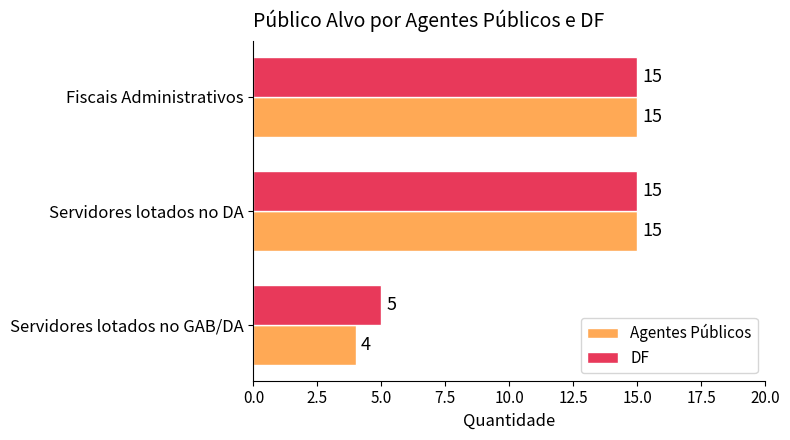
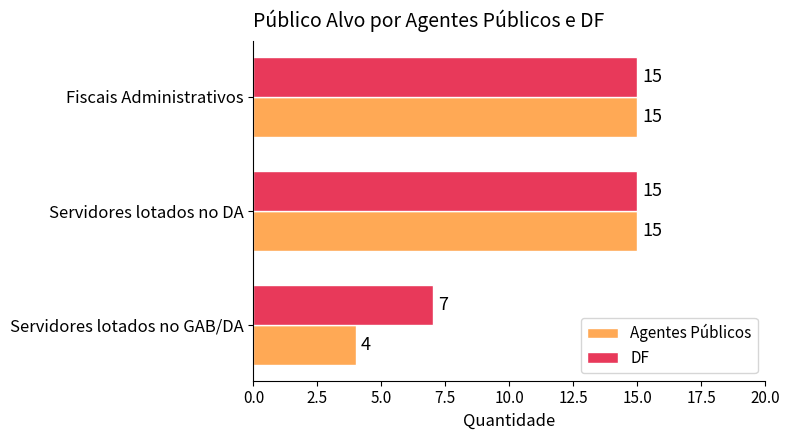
DF, Servidores lotados no GAB/DA: 5 -> 7
